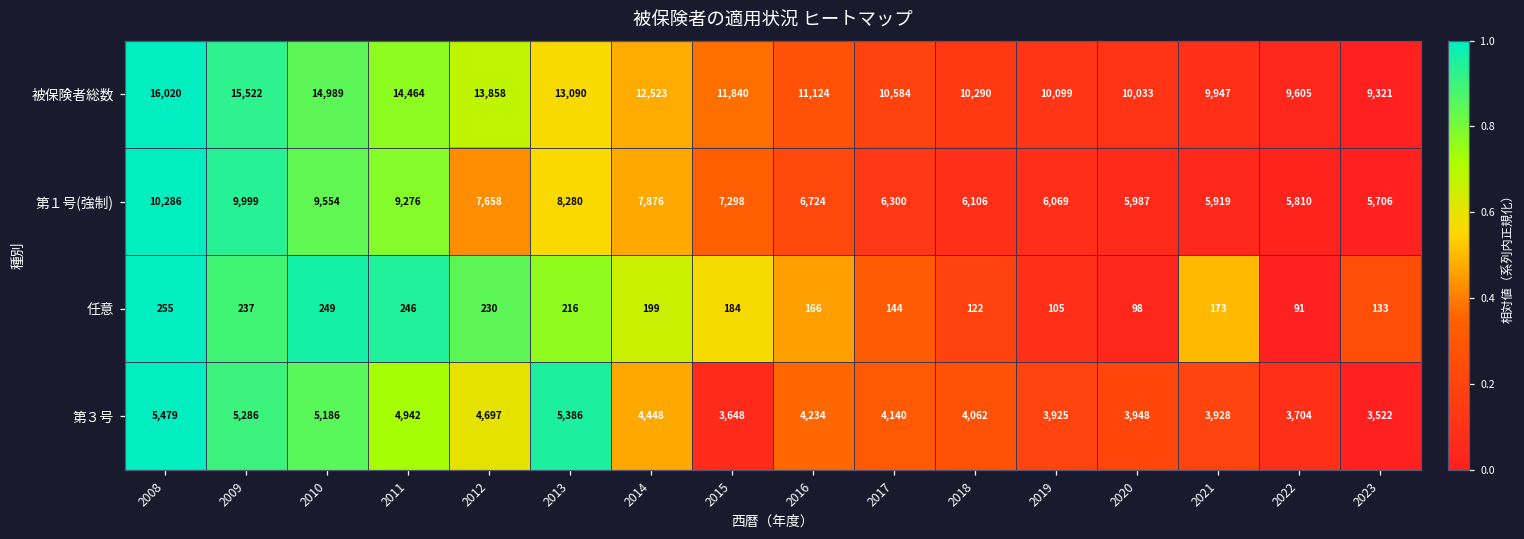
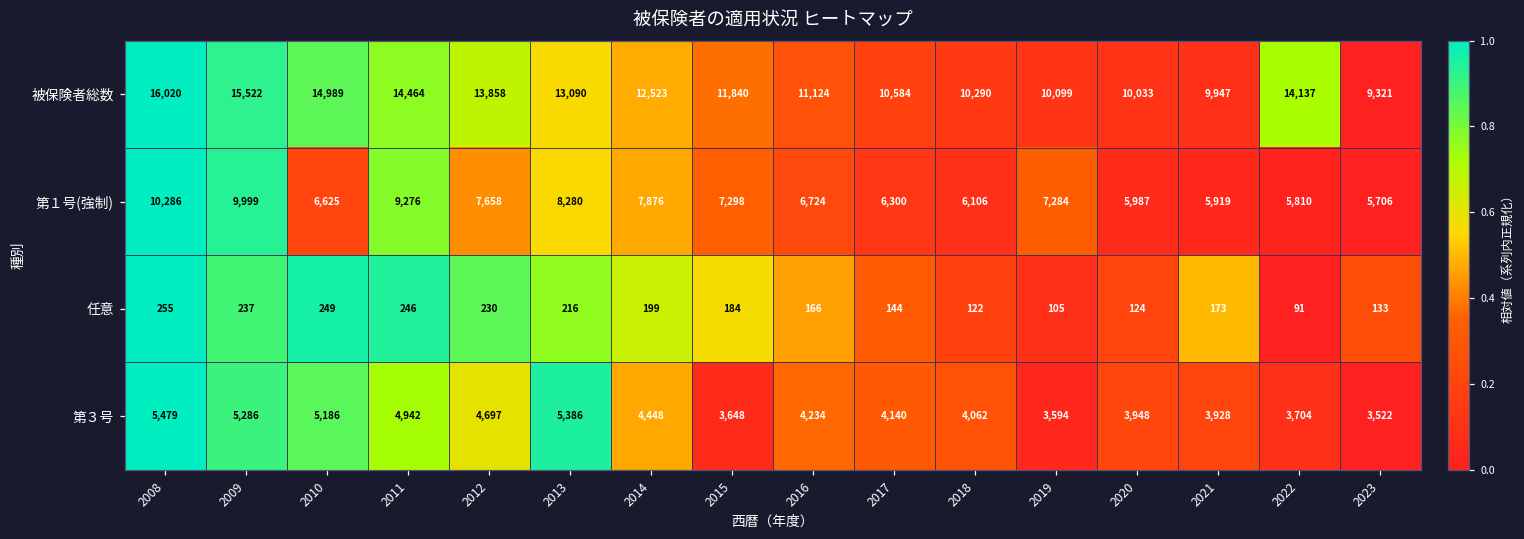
被保険者総数, 2022: 9,605 -> 14,137
第１号(強制), 2010: 9,554 -> 6,625
第１号(強制), 2019: 6,069 -> 7,284
任意, 2020: 98 -> 124
第３号, 2019: 3,925 -> 3,594
